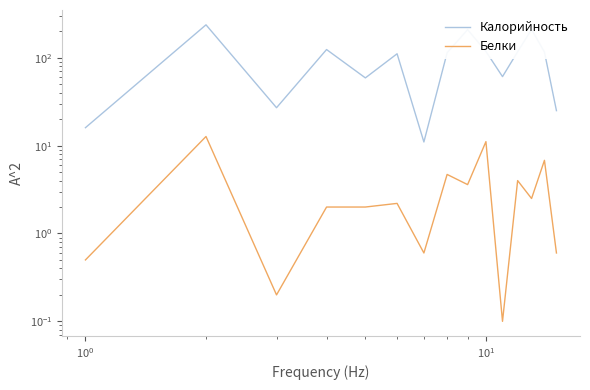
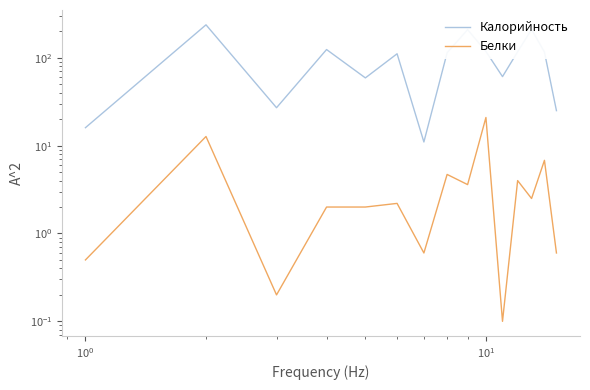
Белки, 10^1: 11 -> 21
